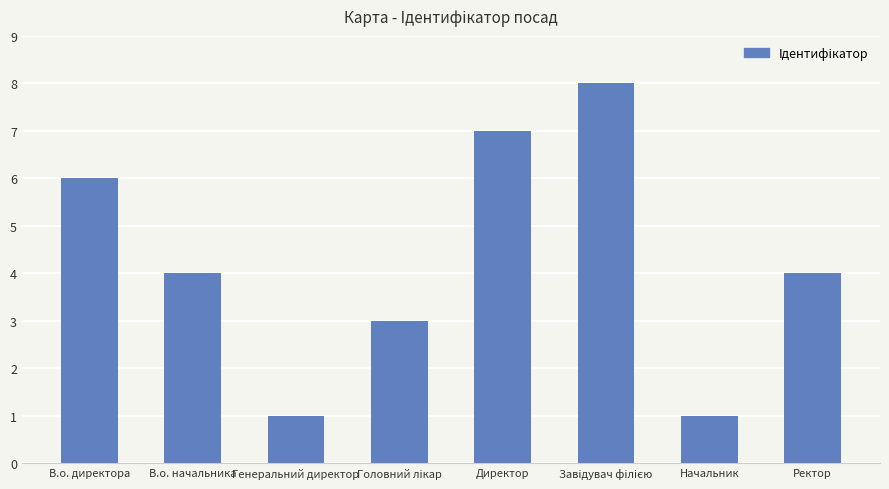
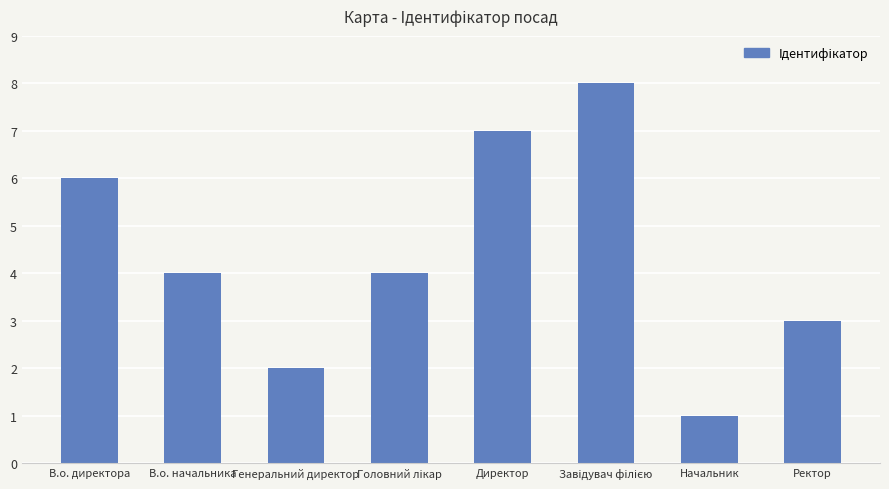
Генеральний директор: 1 -> 2
Головний лікар: 3 -> 4
Ректор: 4 -> 3
